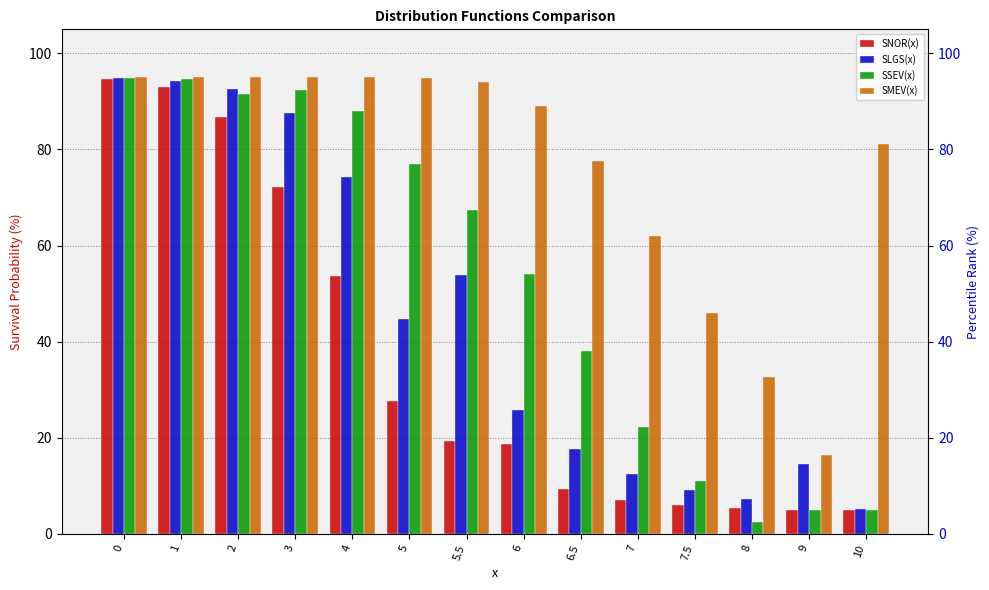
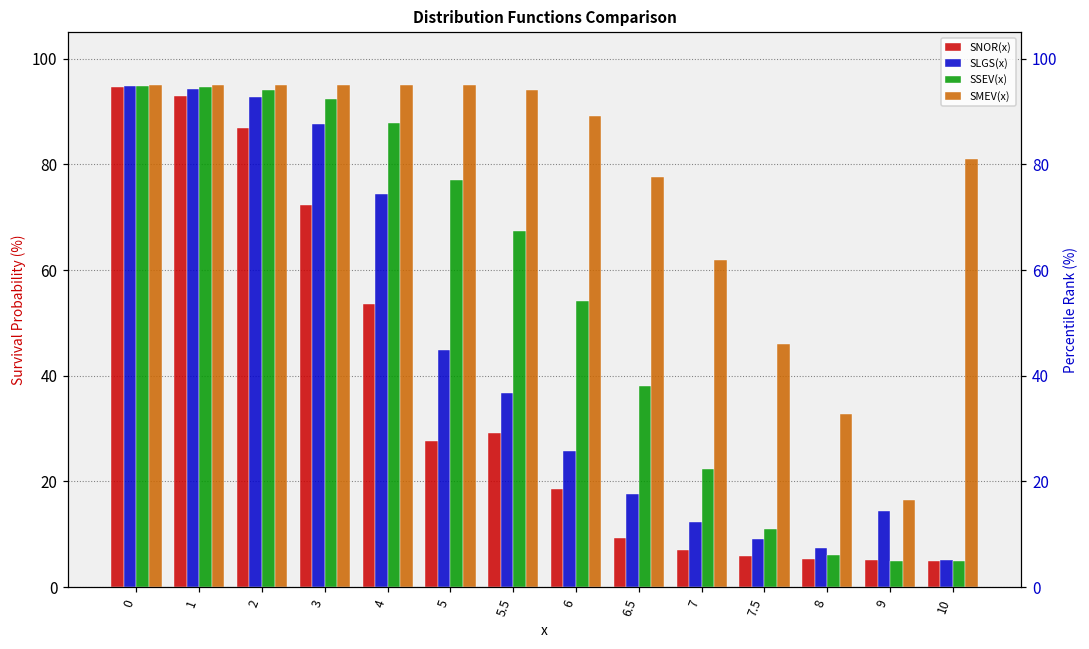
SSEV(x), 2: 92 -> 94
SNOR(x), 5.5: 19 -> 29
SLGS(x), 5.5: 54 -> 37
SSEV(x), 8: 2 -> 6
